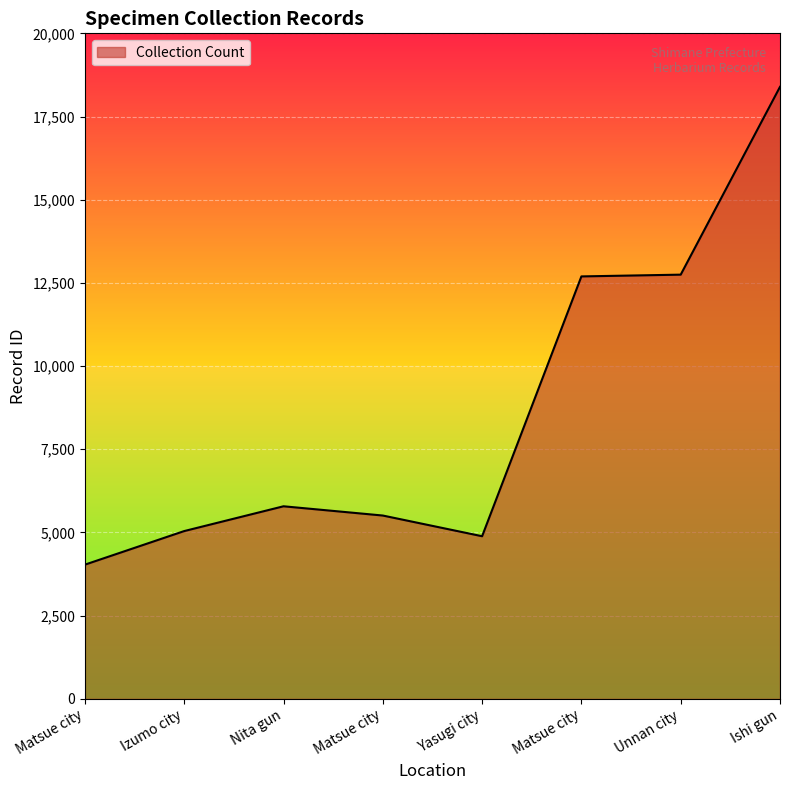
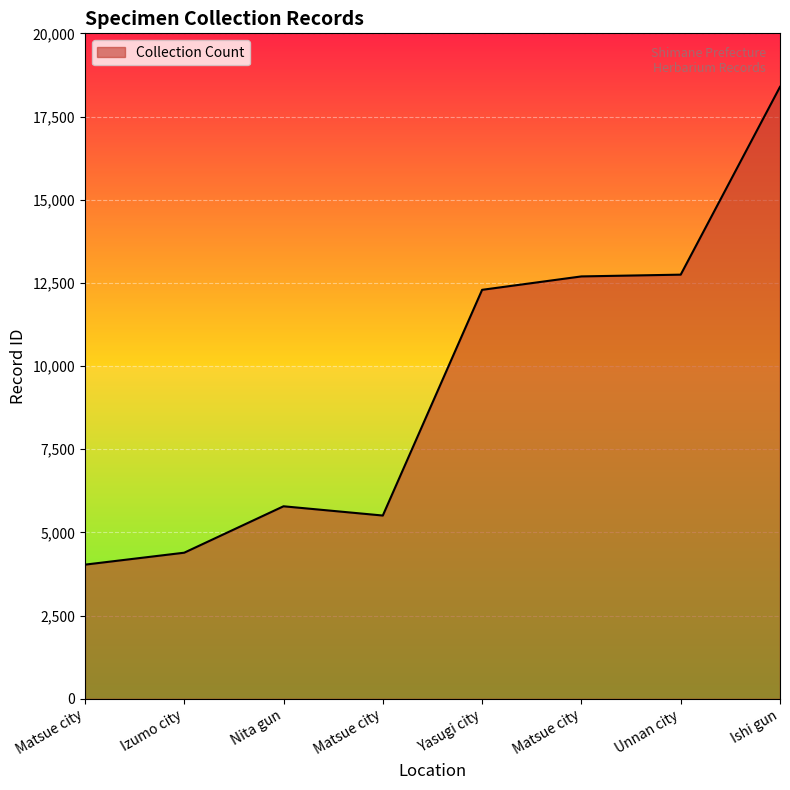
Izumo city: 5,000 -> 4,400
Yasugi city: 4,900 -> 12,300
